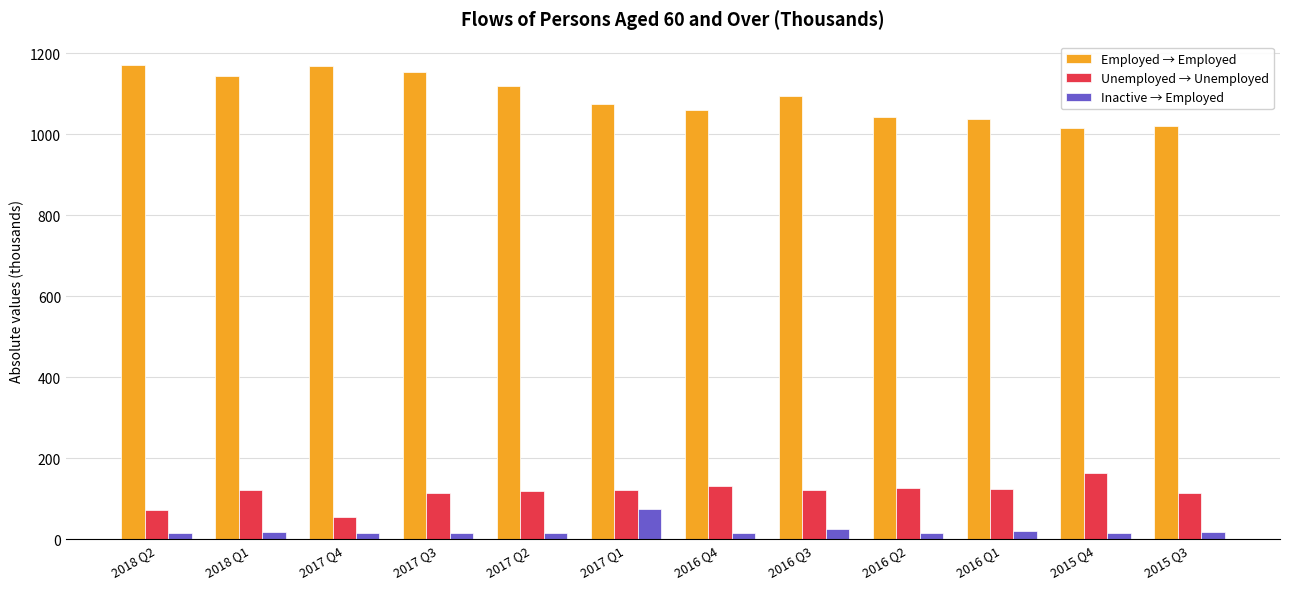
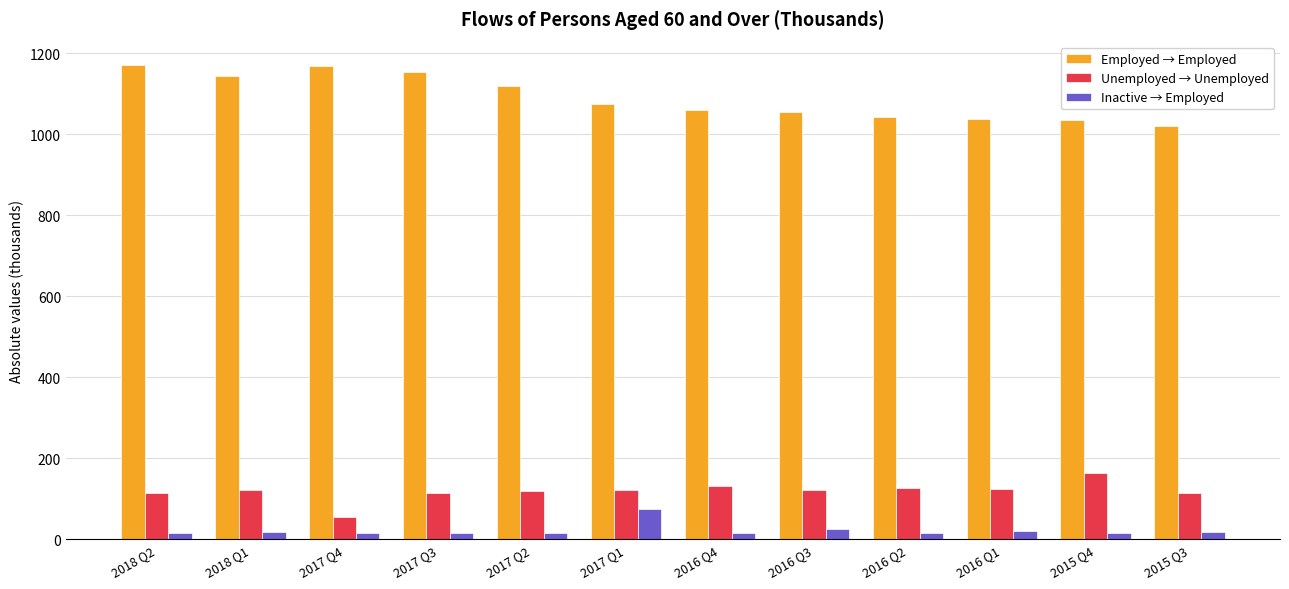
Unemployed → Unemployed, 2018 Q2: 70 -> 120
Employed → Employed, 2016 Q3: 1090 -> 1060
Employed → Employed, 2015 Q4: 1020 -> 1040
